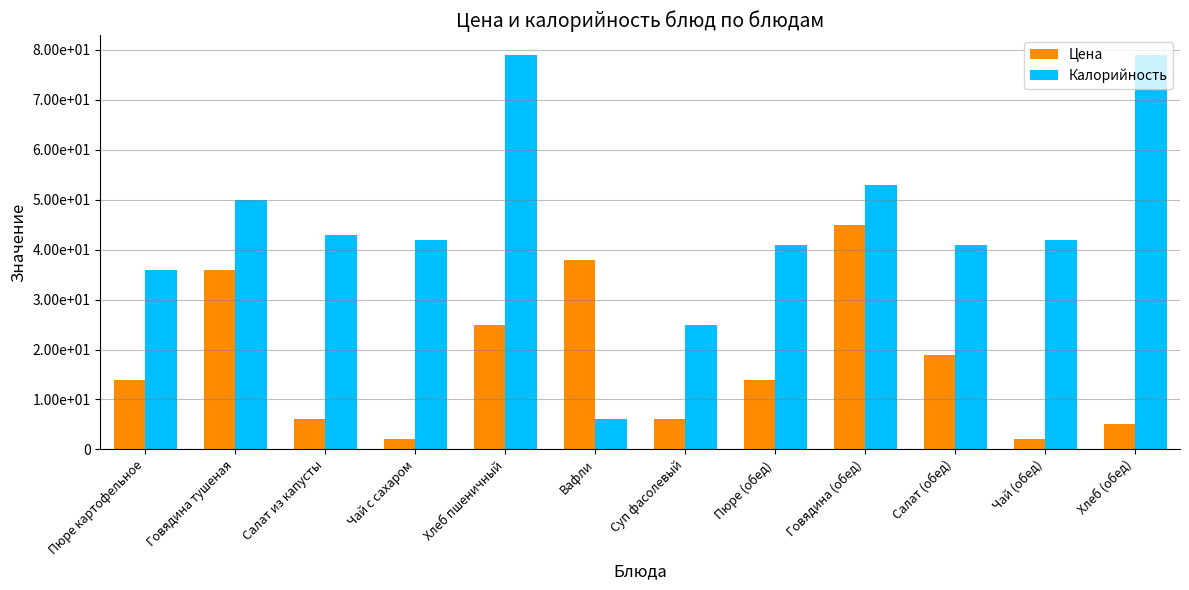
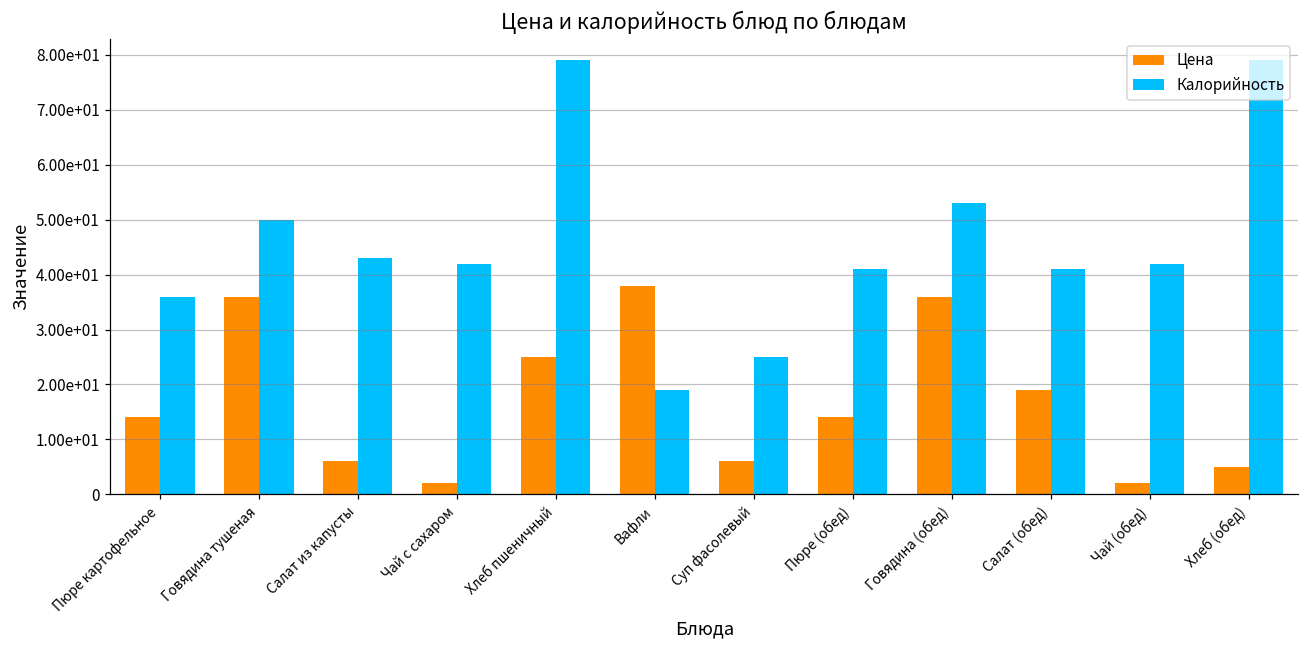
Калорийность, Вафли: 6 -> 19
Цена, Говядина (обед): 45 -> 36
